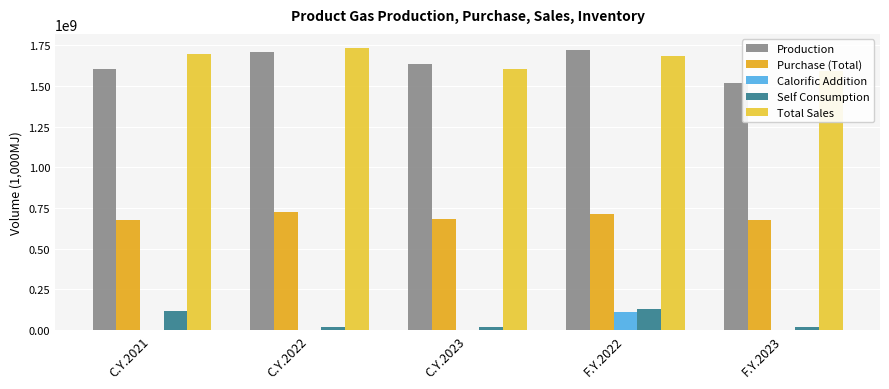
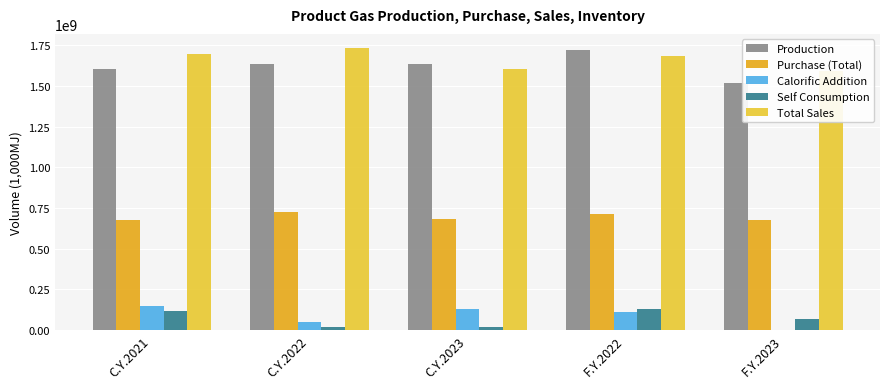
Calorific Addition, C.Y.2021: 0 -> 150000000
Production, C.Y.2022: 1710000000 -> 1630000000
Calorific Addition, C.Y.2022: 0 -> 50000000
Calorific Addition, C.Y.2023: 0 -> 130000000
Self Consumption, F.Y.2023: 20000000 -> 70000000
